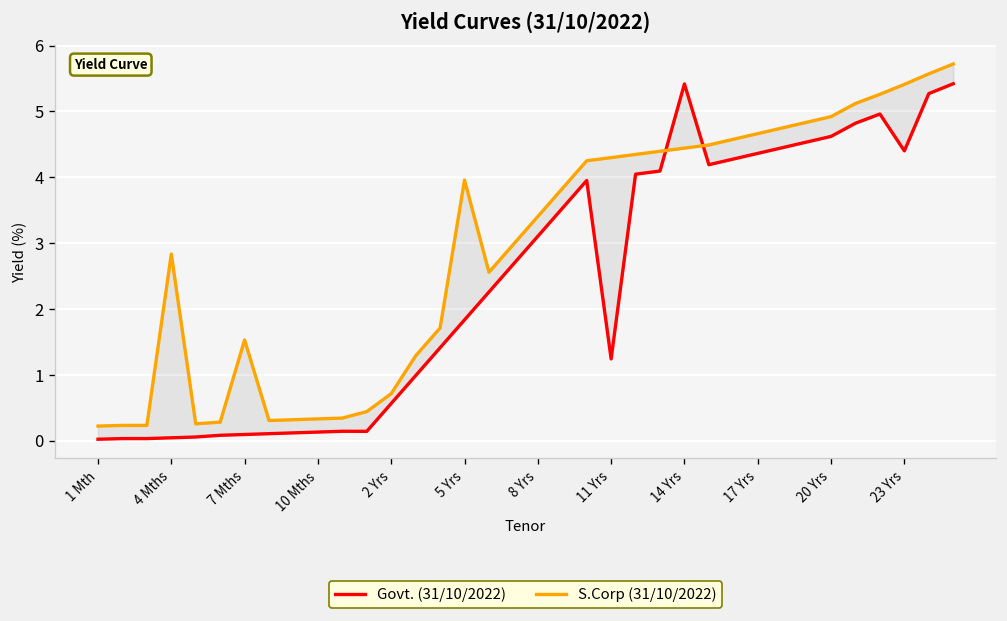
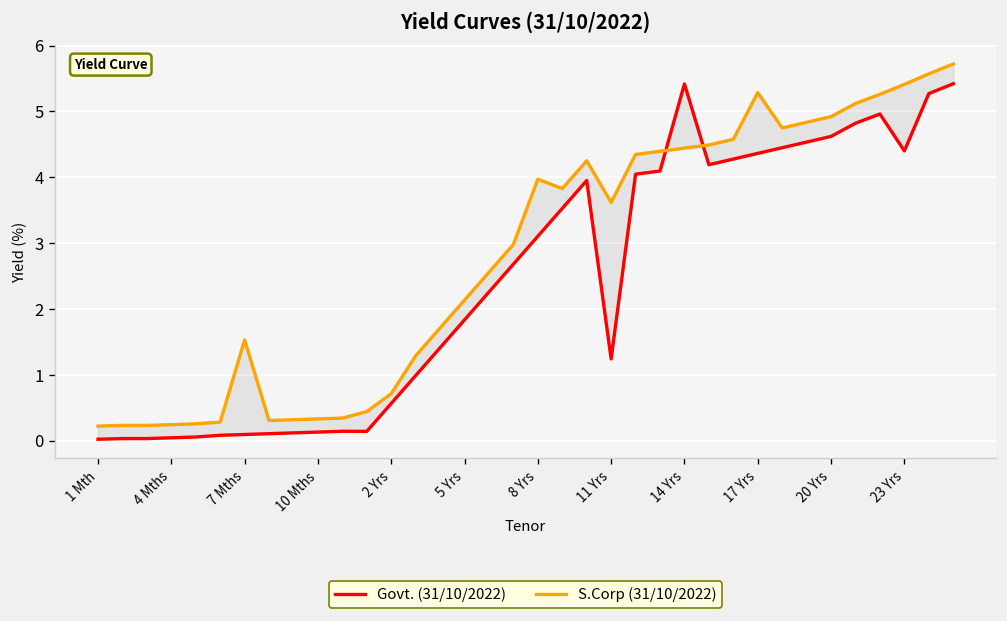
S.Corp (31/10/2022), 4 Mths: 2.8 -> 0.2
S.Corp (31/10/2022), 5 Yrs: 4.0 -> 2.1
S.Corp (31/10/2022), 8 Yrs: 3.4 -> 4.0
S.Corp (31/10/2022), 11 Yrs: 4.3 -> 3.6
S.Corp (31/10/2022), 17 Yrs: 4.7 -> 5.3
